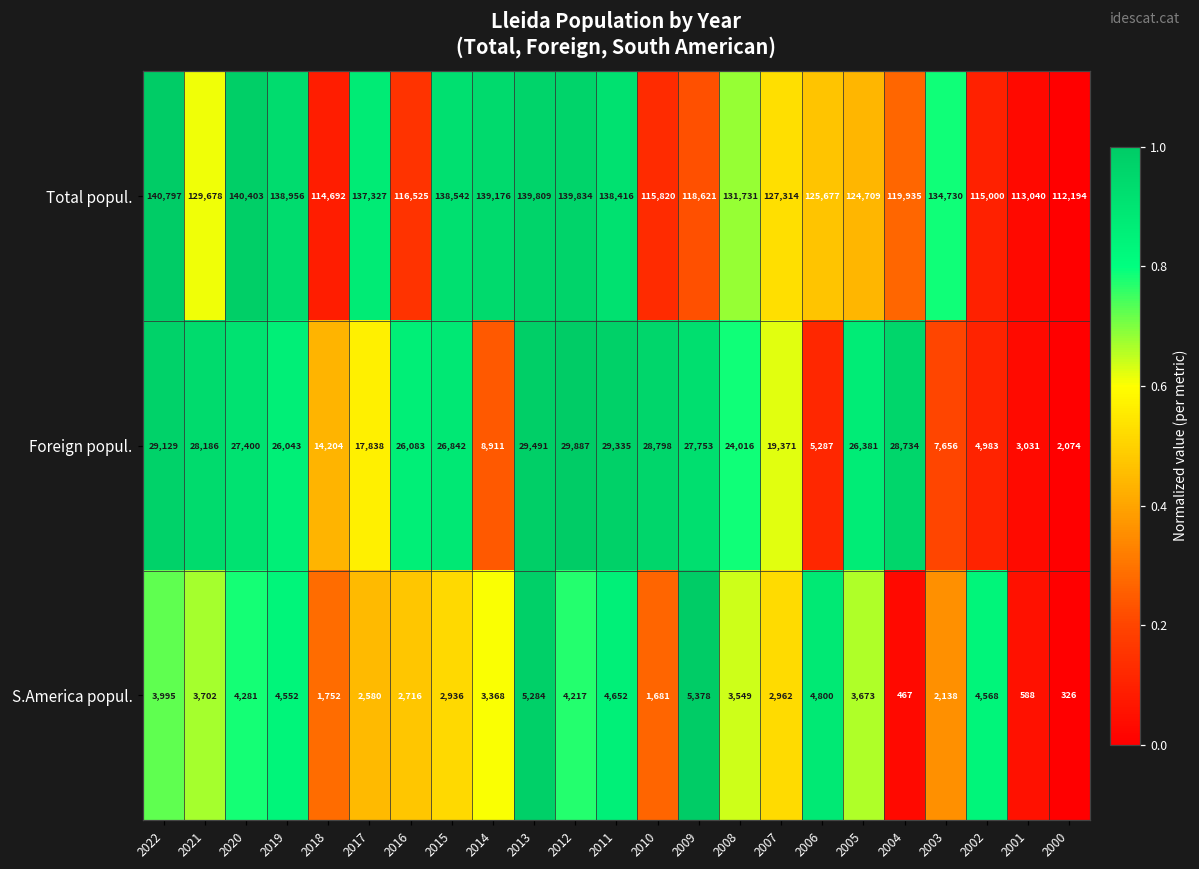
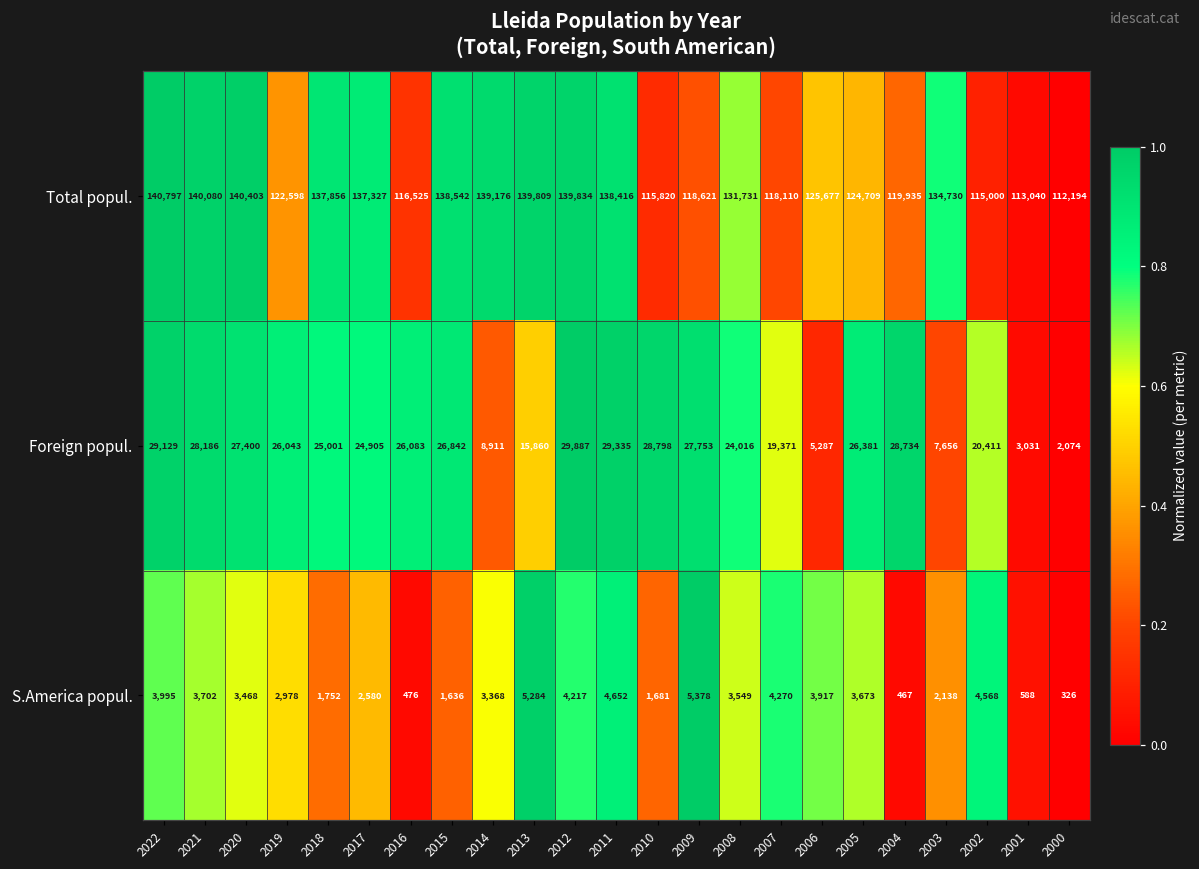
Total popul., 2021: 129,678 -> 140,080
Total popul., 2019: 138,956 -> 122,598
Total popul., 2018: 114,692 -> 137,856
Total popul., 2007: 127,314 -> 118,110
Foreign popul., 2018: 14,204 -> 25,001
Foreign popul., 2017: 17,838 -> 24,905
Foreign popul., 2013: 29,491 -> 15,860
Foreign popul., 2002: 4,983 -> 20,411
S.America popul., 2020: 4,281 -> 3,468
S.America popul., 2019: 4,552 -> 2,978
S.America popul., 2016: 2,716 -> 476
S.America popul., 2015: 2,936 -> 1,636
S.America popul., 2007: 2,962 -> 4,270
S.America popul., 2006: 4,800 -> 3,917
